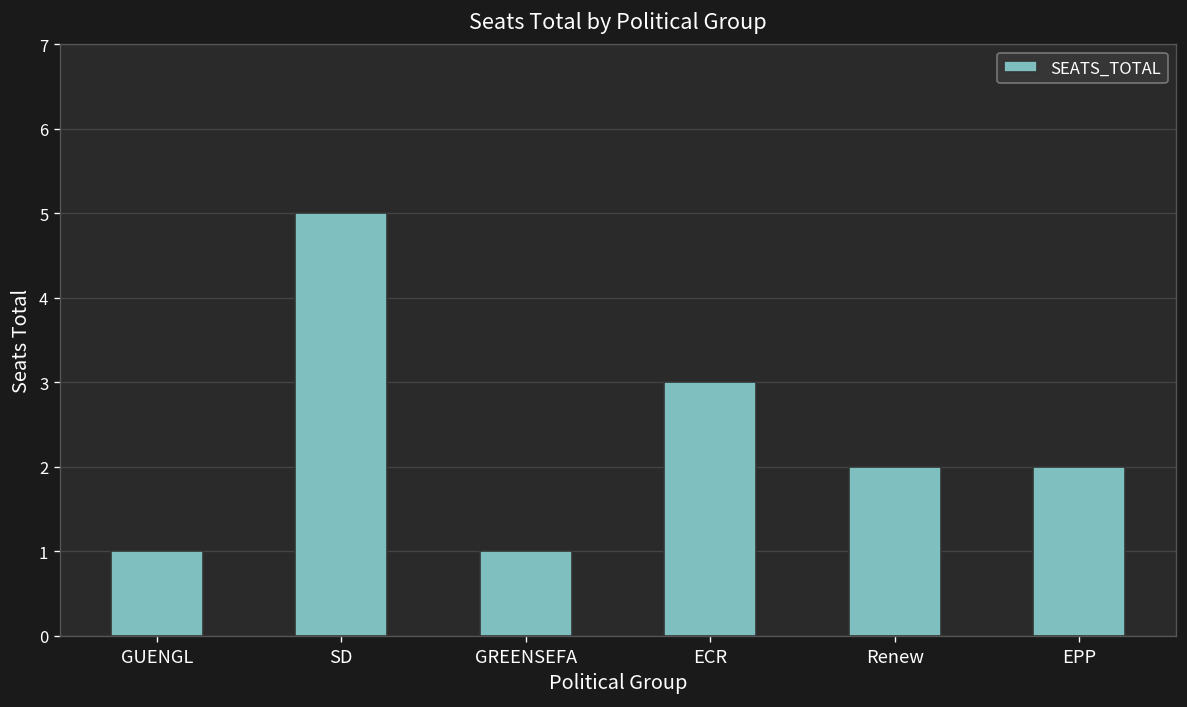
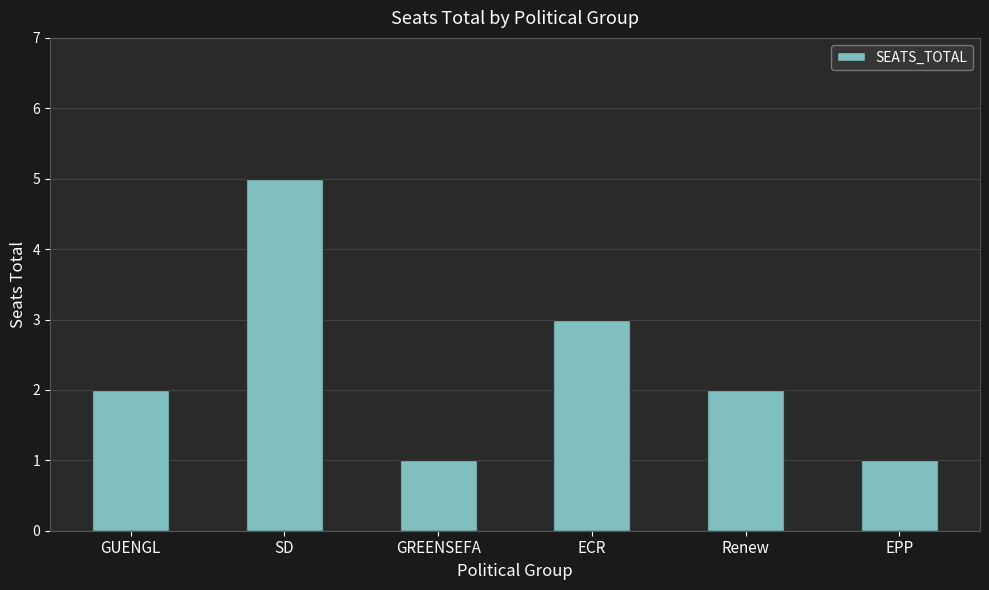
GUENGL: 1 -> 2
EPP: 2 -> 1
